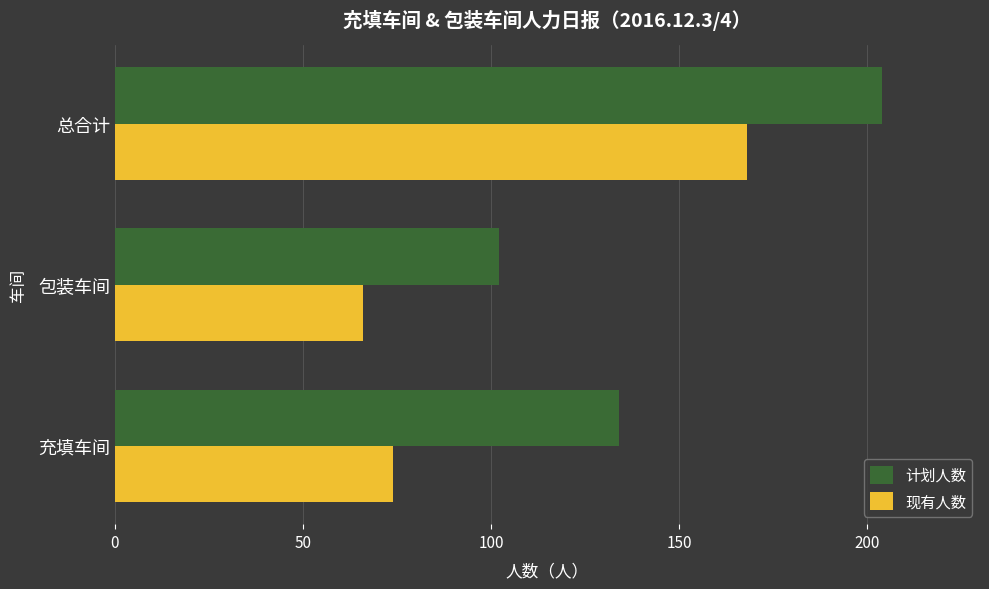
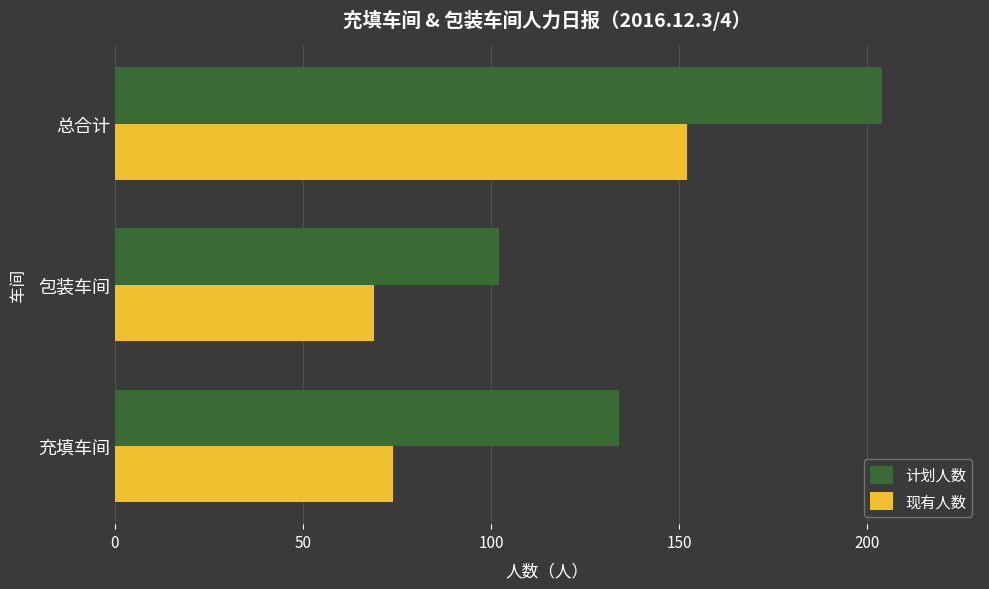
现有人数, 总合计: 168 -> 152
现有人数, 包装车间: 66 -> 69
